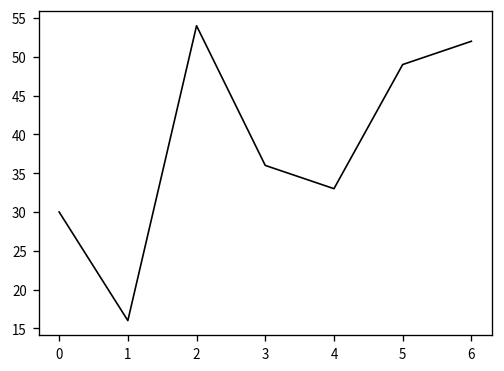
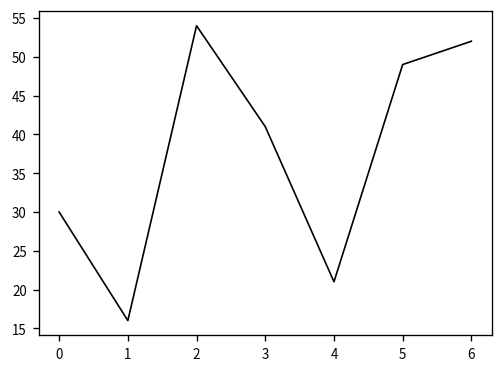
3: 36 -> 41
4: 33 -> 21
